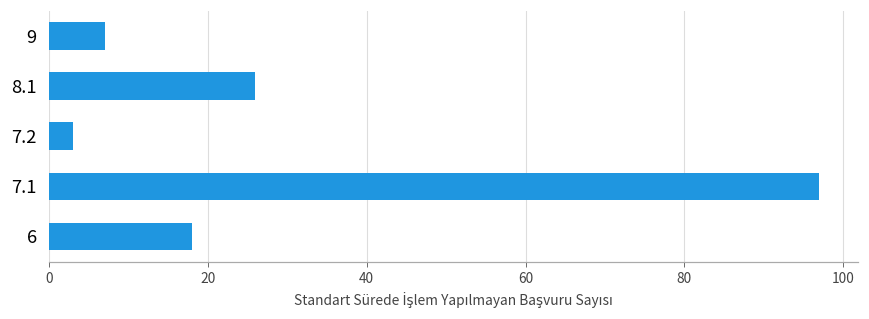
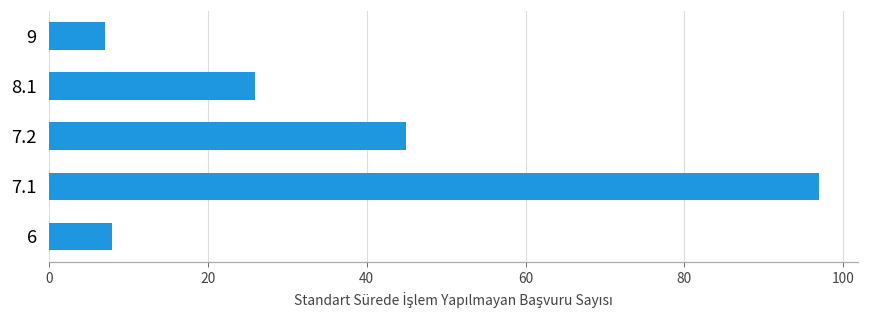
7.2: 3 -> 45
6: 18 -> 8
